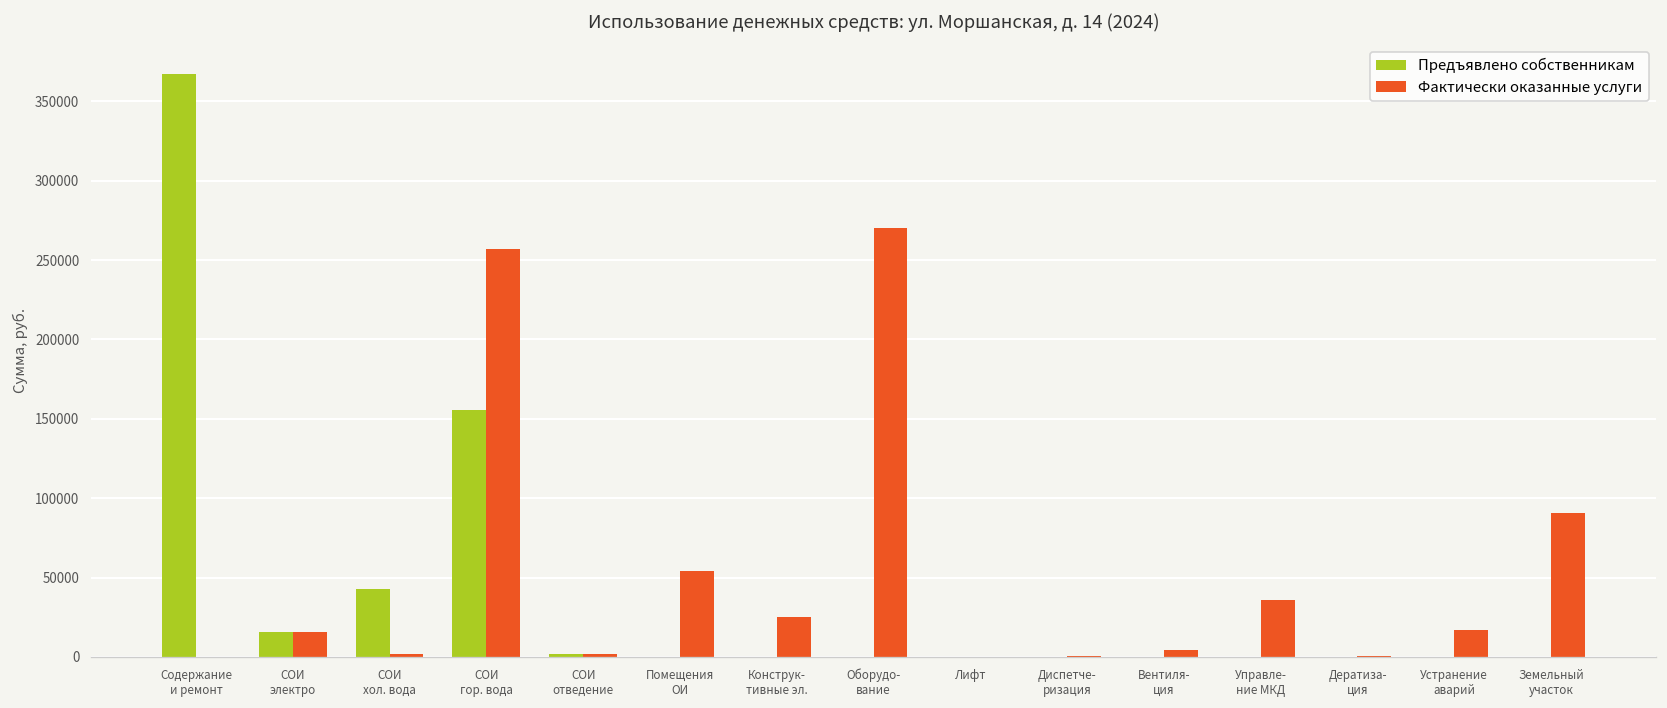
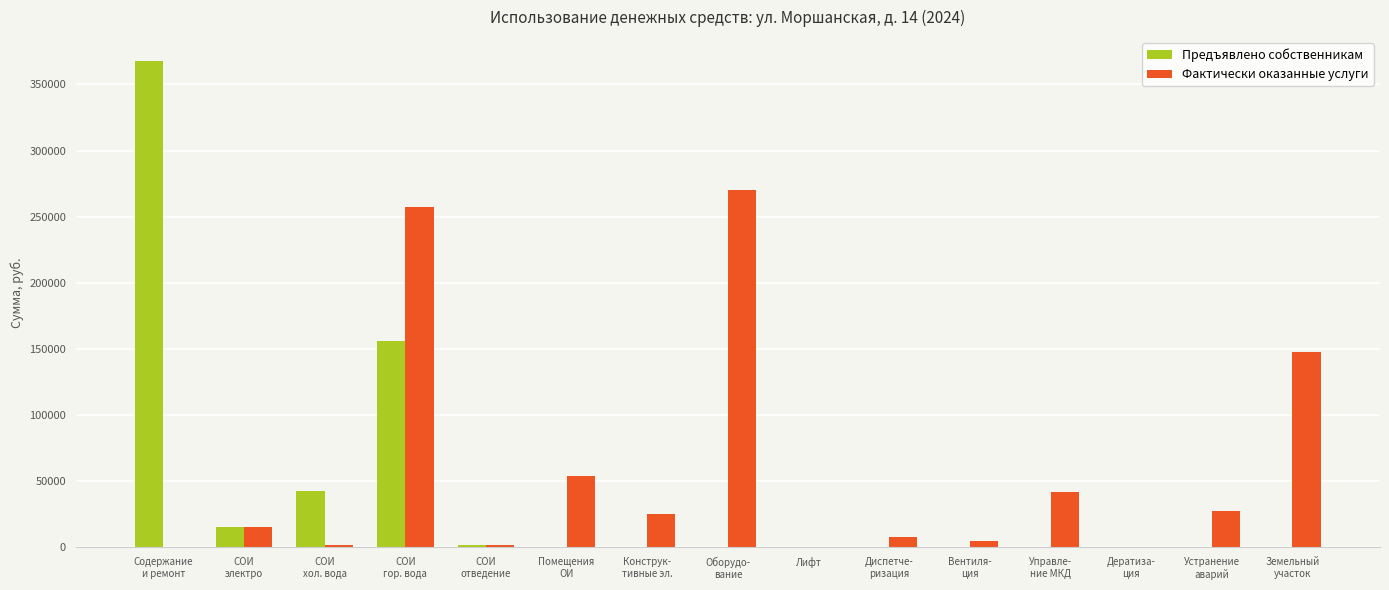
Фактически оказанные услуги, Диспетче- ризация: 1000 -> 8000
Фактически оказанные услуги, Управле- ние МКД: 36000 -> 42000
Фактически оказанные услуги, Устранение аварий: 17000 -> 27000
Фактически оказанные услуги, Земельный участок: 91000 -> 148000
